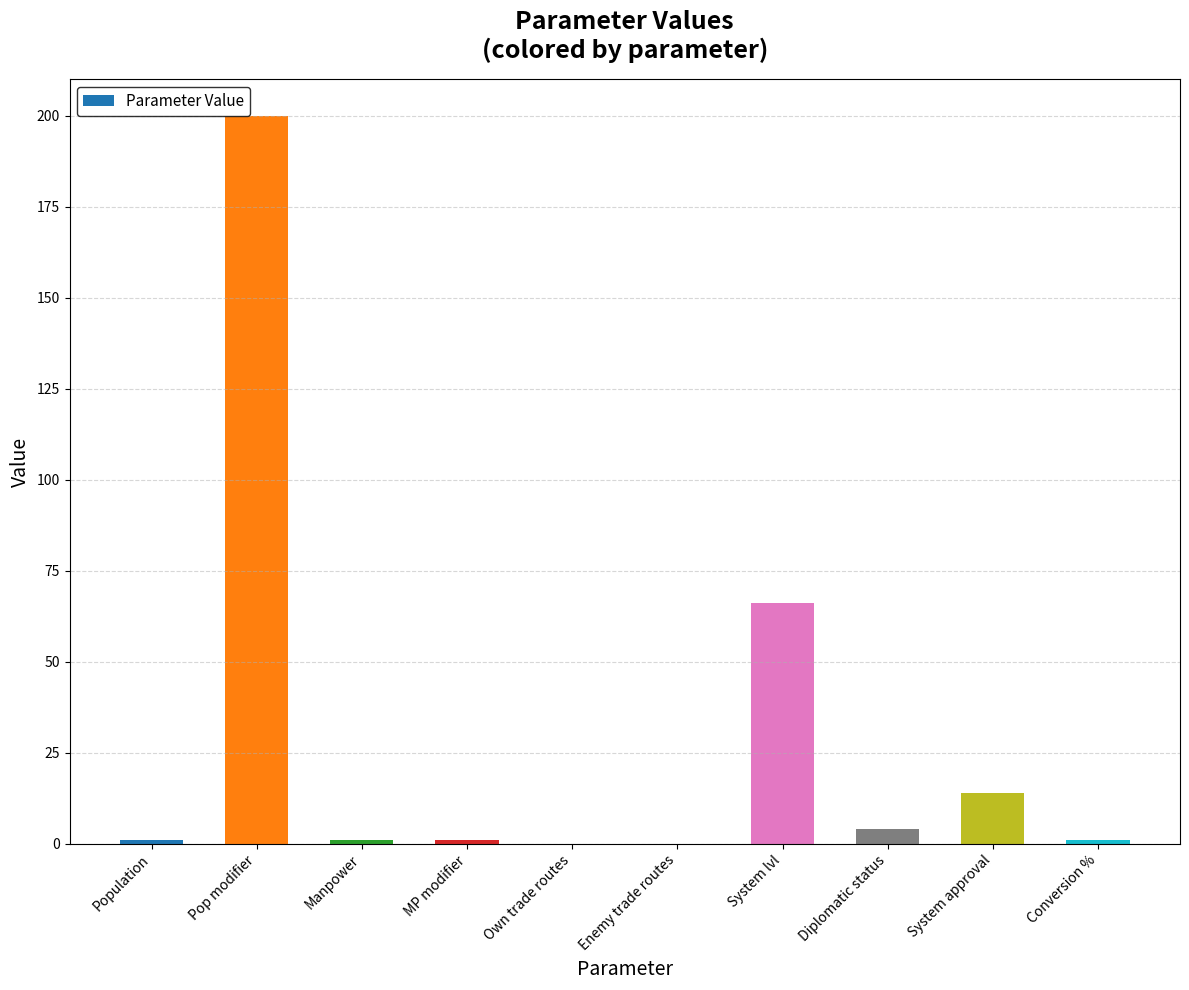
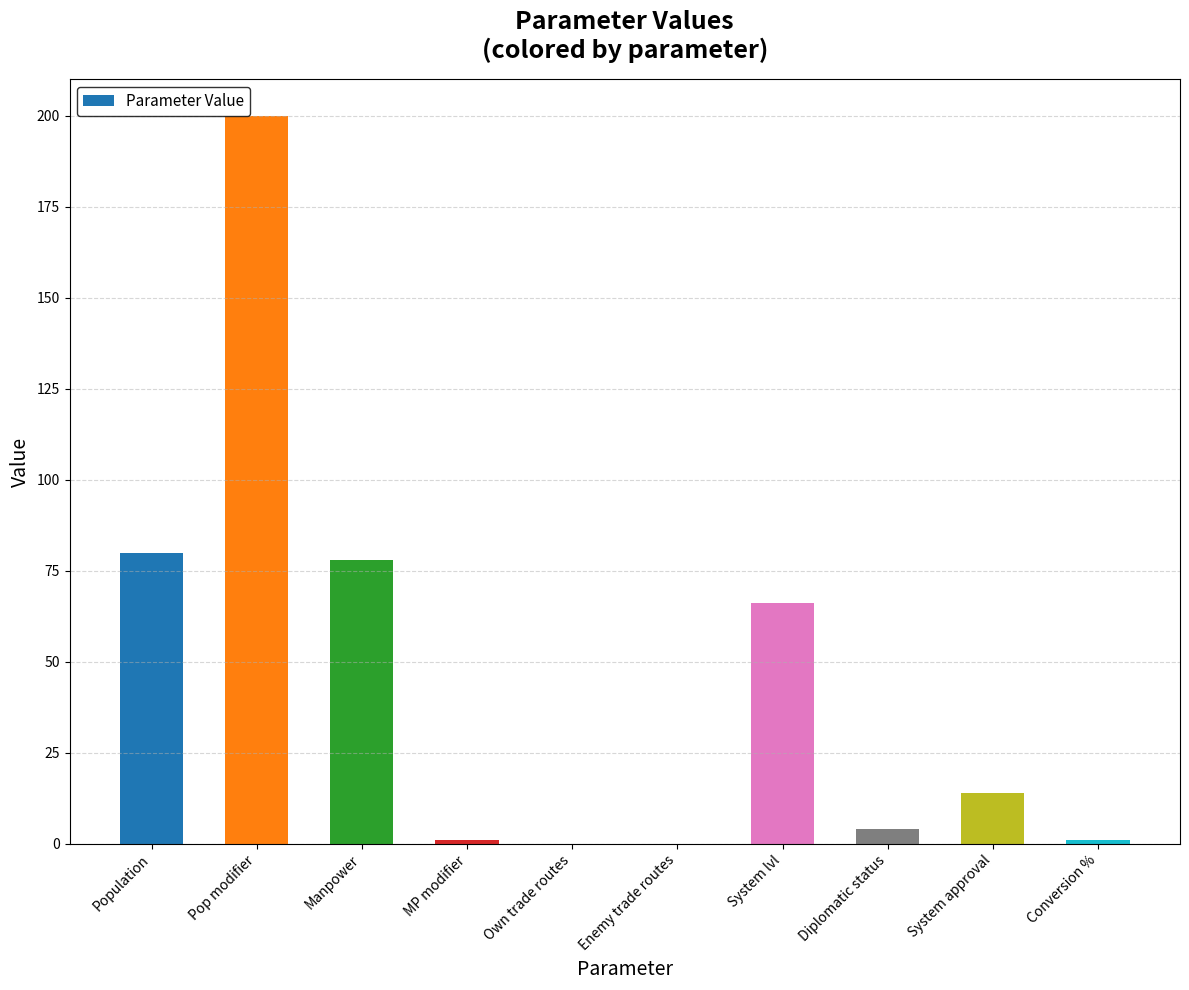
Population: 1 -> 80
Manpower: 1 -> 78
